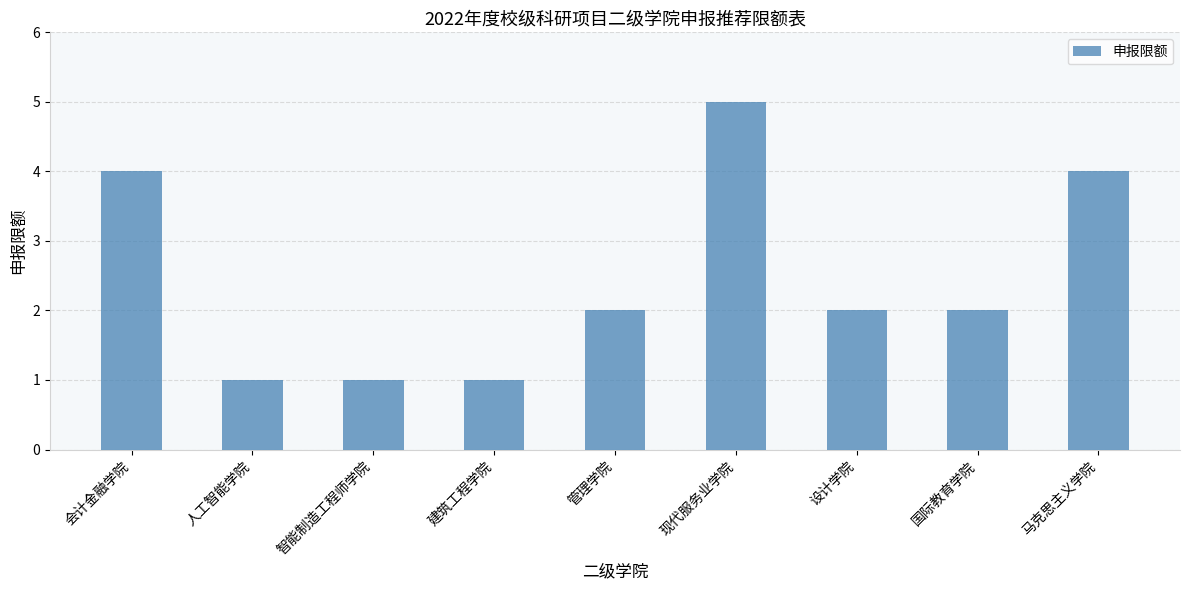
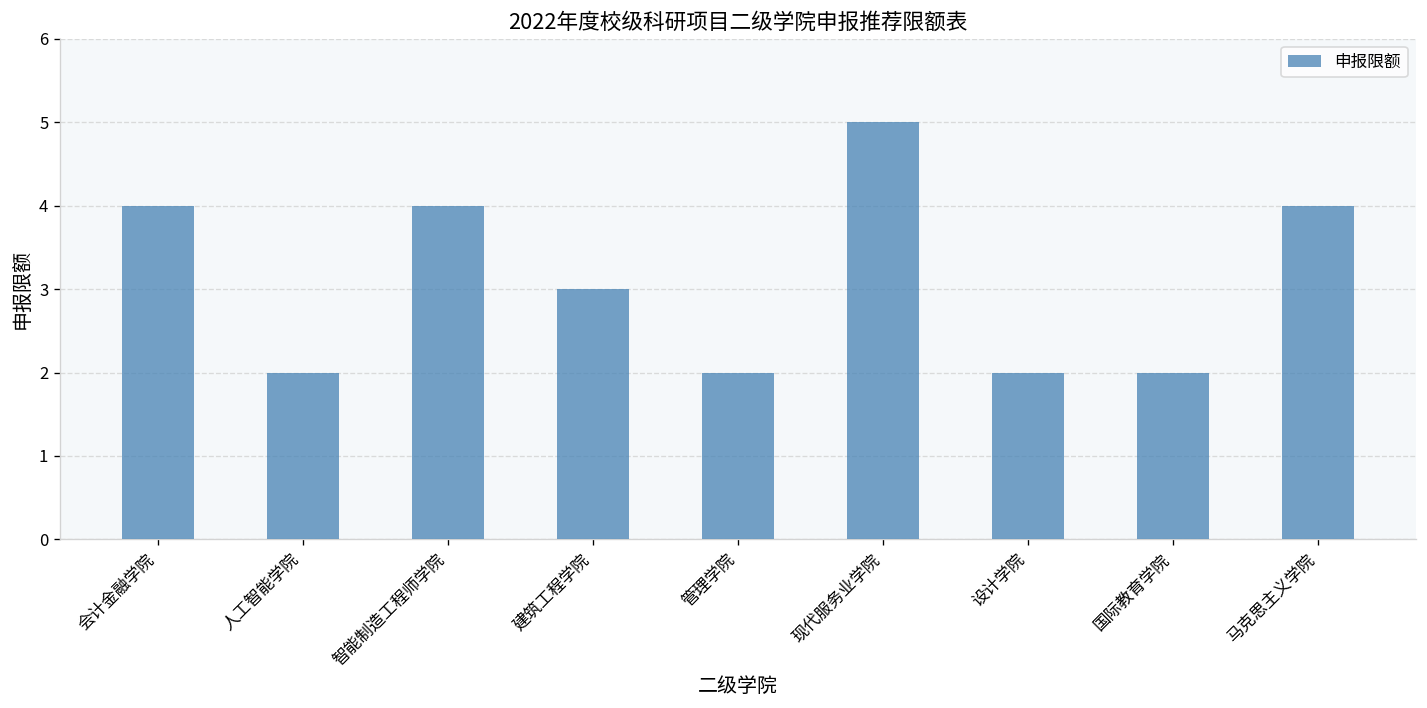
人工智能学院: 1 -> 2
智能制造工程师学院: 1 -> 4
建筑工程学院: 1 -> 3
